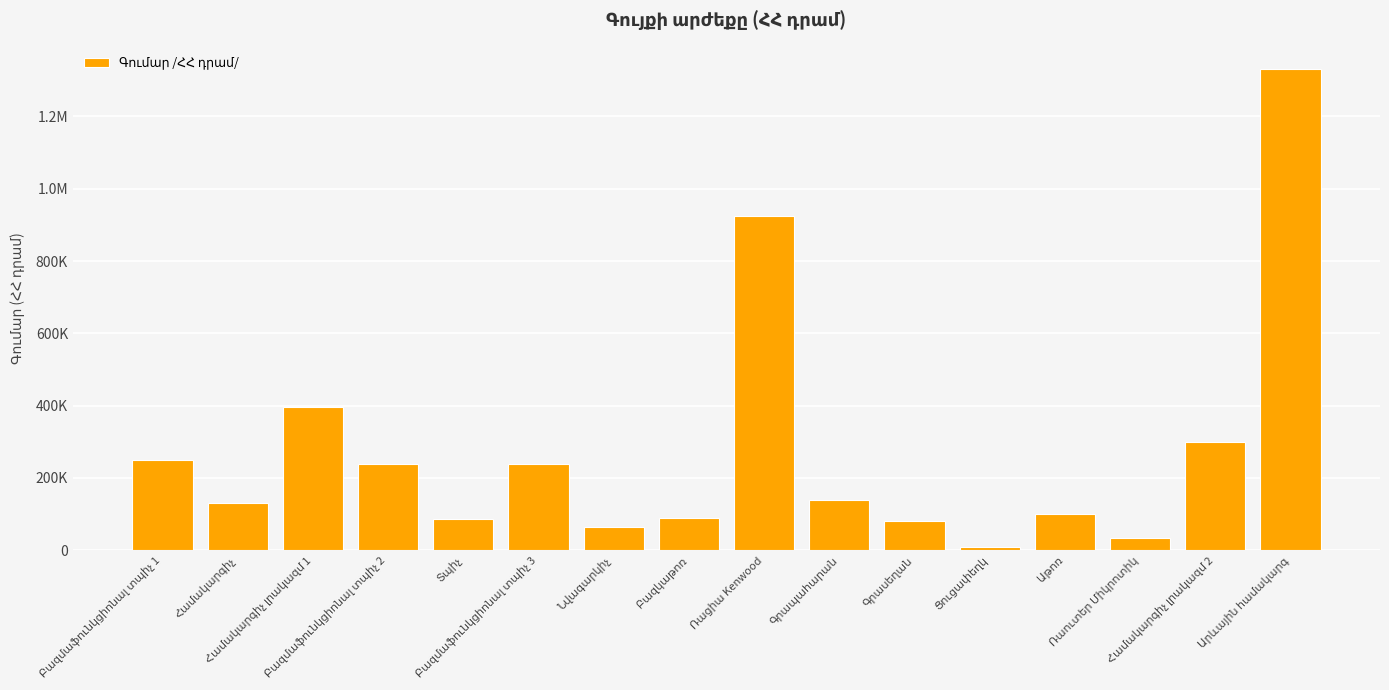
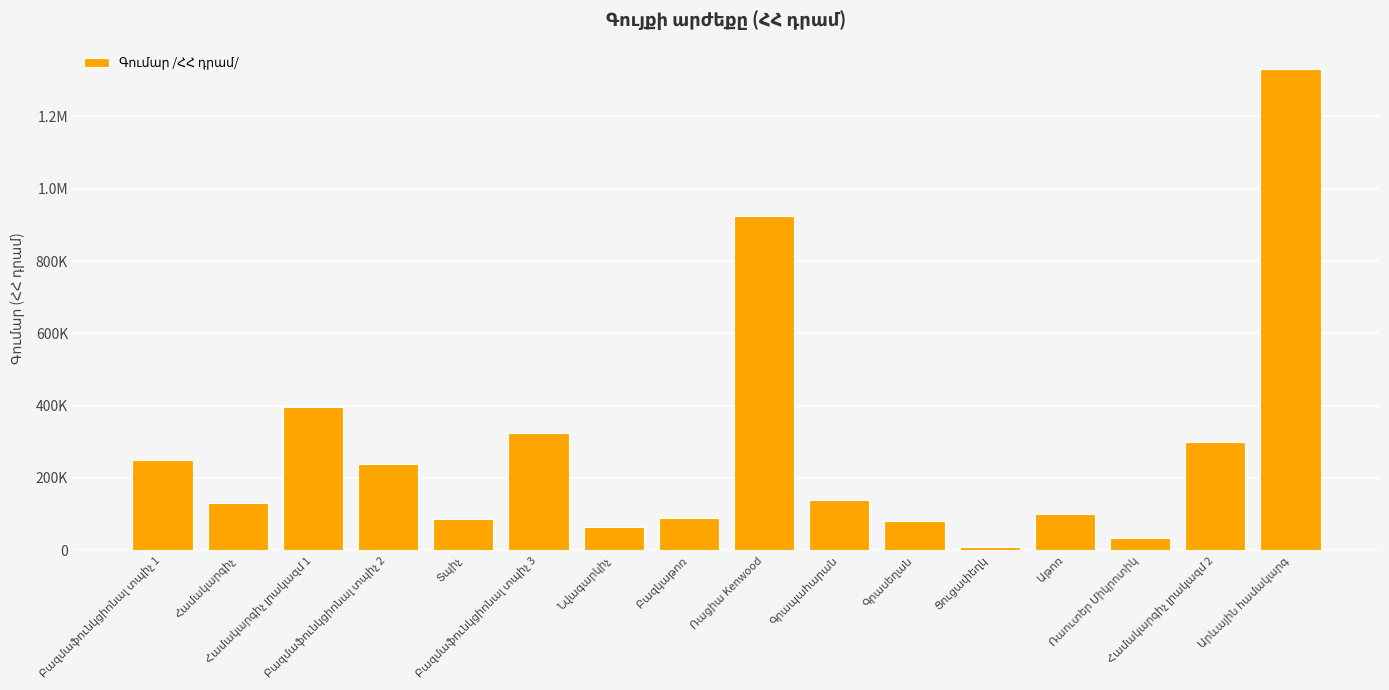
Բազմաֆունկցիոնալ տպիչ 3: 240000 -> 330000
